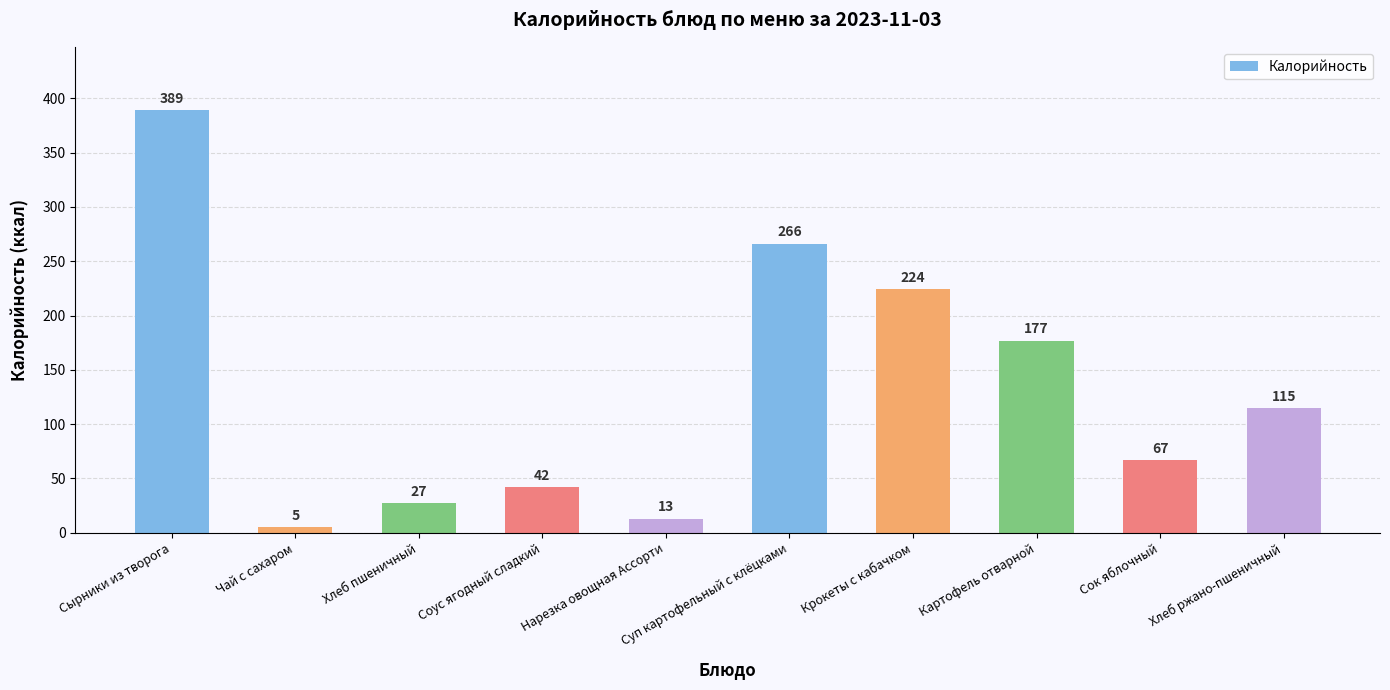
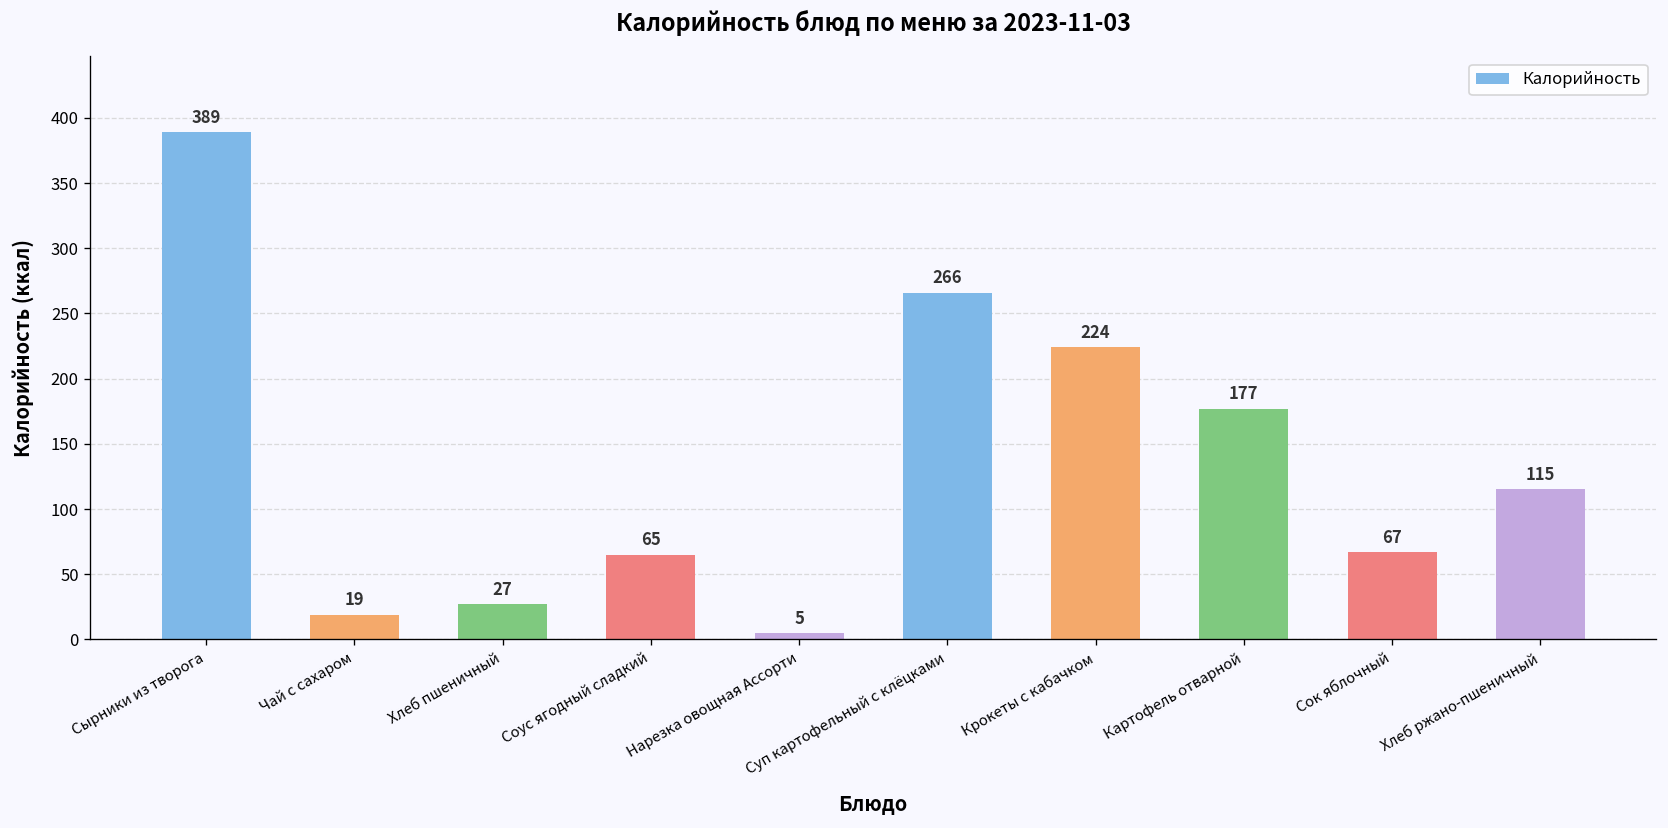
Чай с сахаром: 5 -> 19
Соус ягодный сладкий: 42 -> 65
Нарезка овощная Ассорти: 13 -> 5
